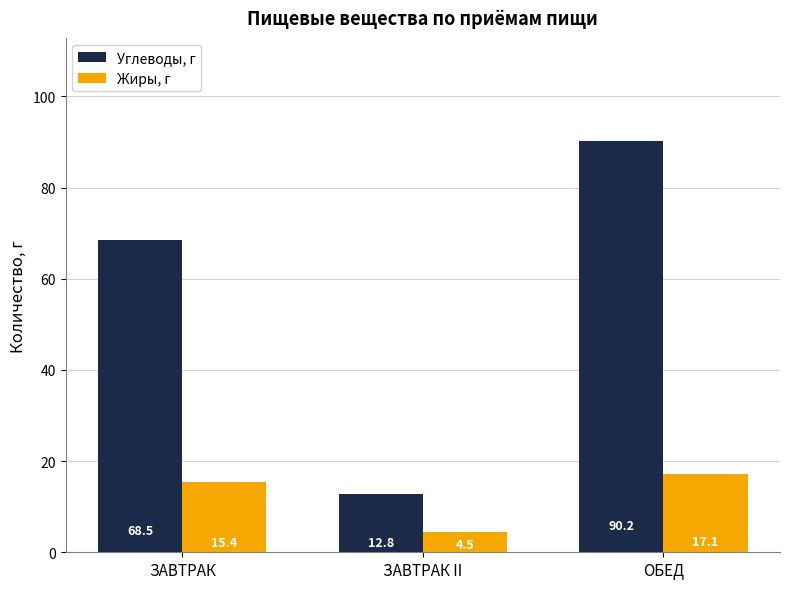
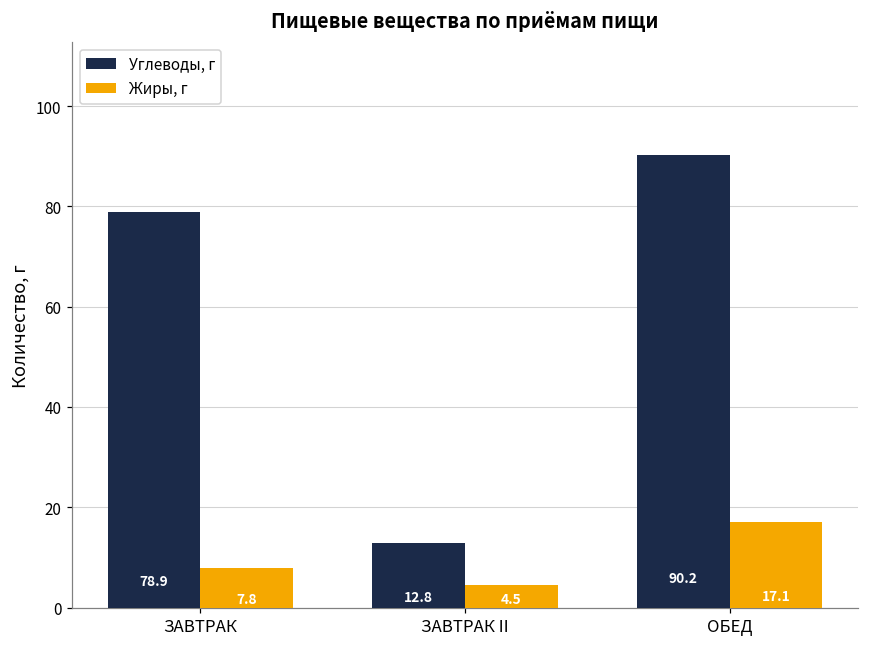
Углеводы, г, ЗАВТРАК: 68.5 -> 78.9
Жиры, г, ЗАВТРАК: 15.4 -> 7.8
